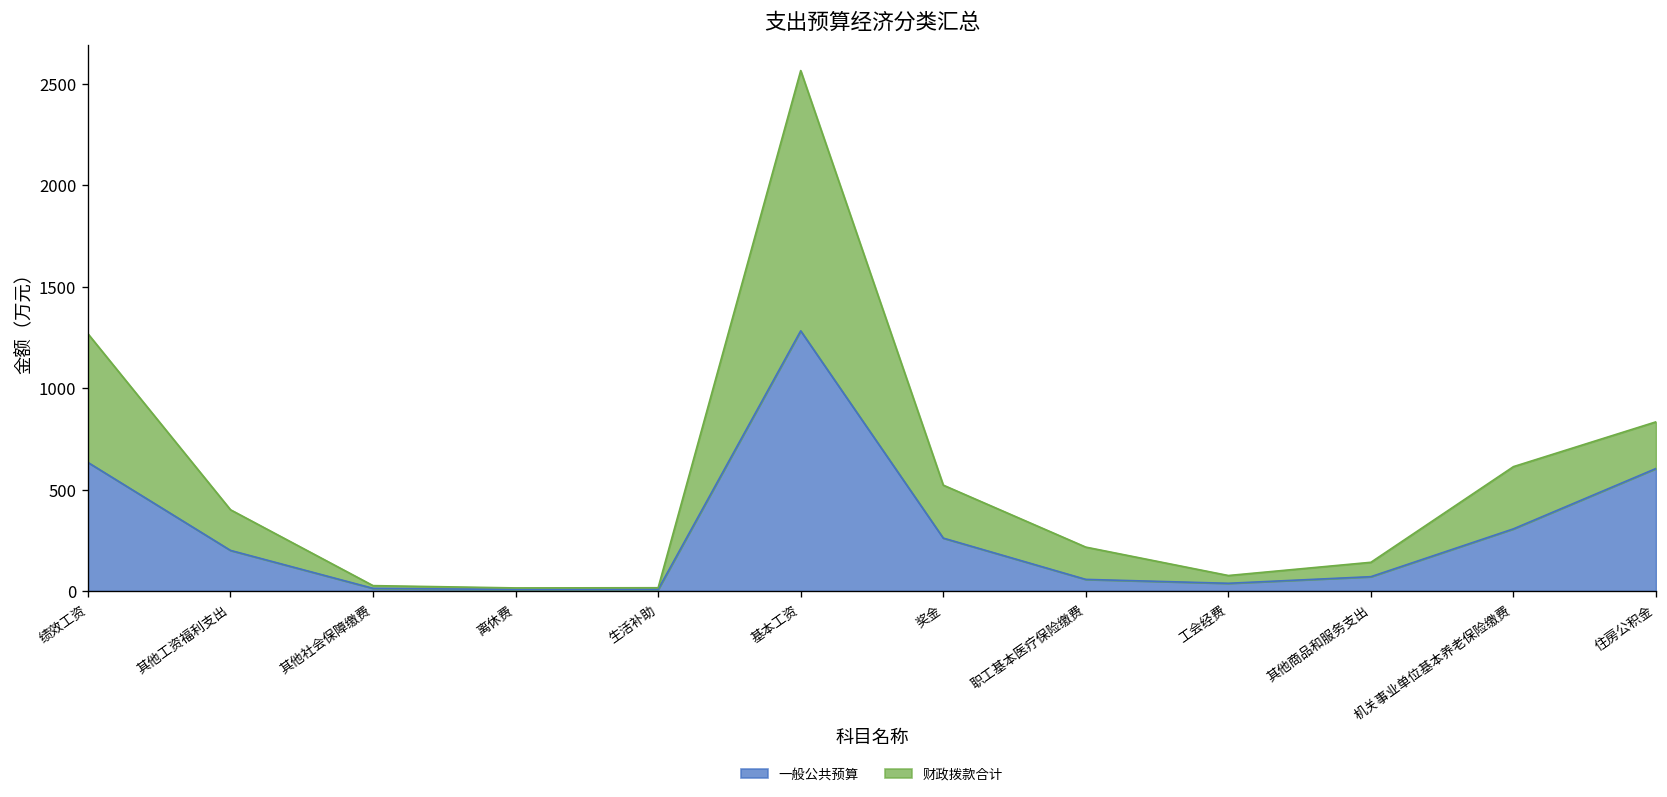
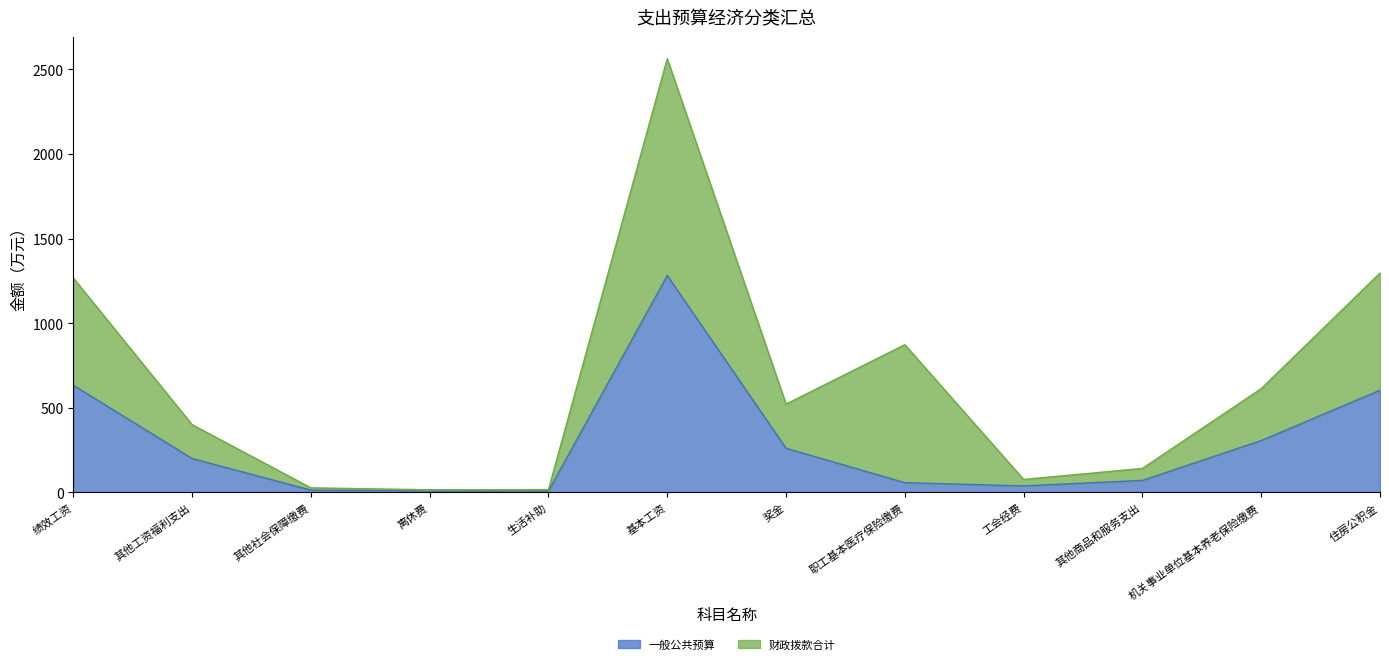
财政拨款合计, 职工基本医疗保险缴费: 160 -> 820
财政拨款合计, 住房公积金: 230 -> 690
